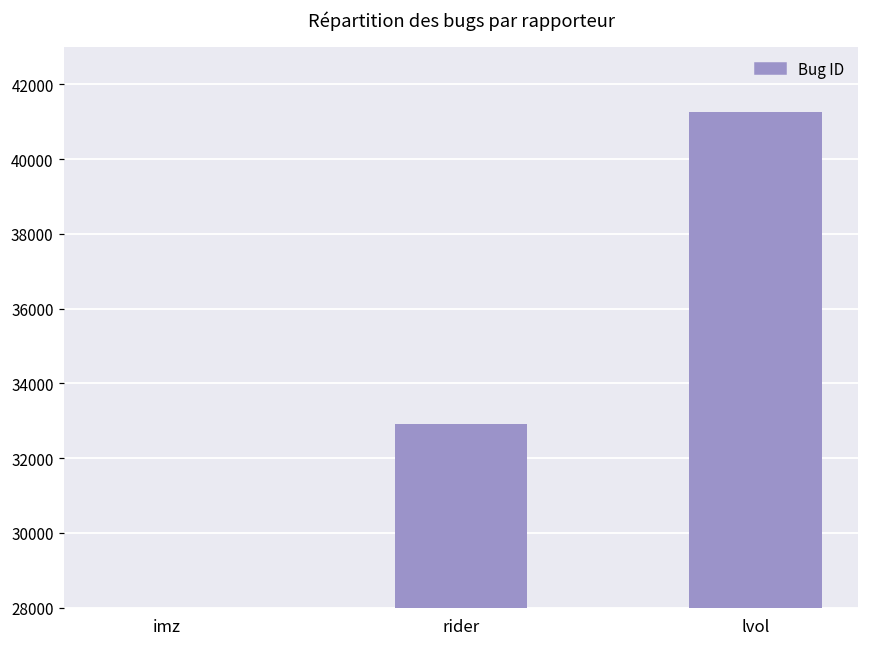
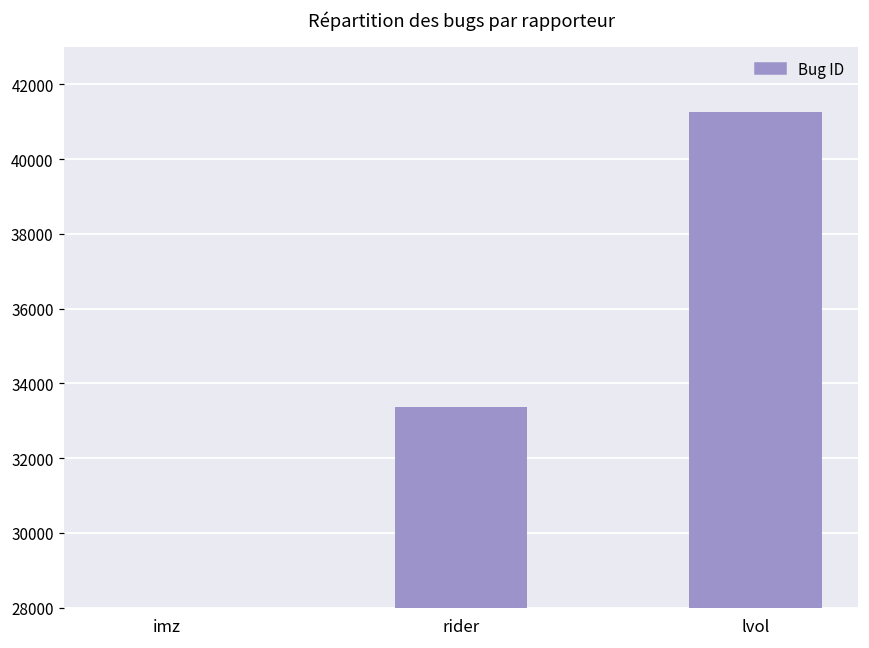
rider: 32900 -> 33400
